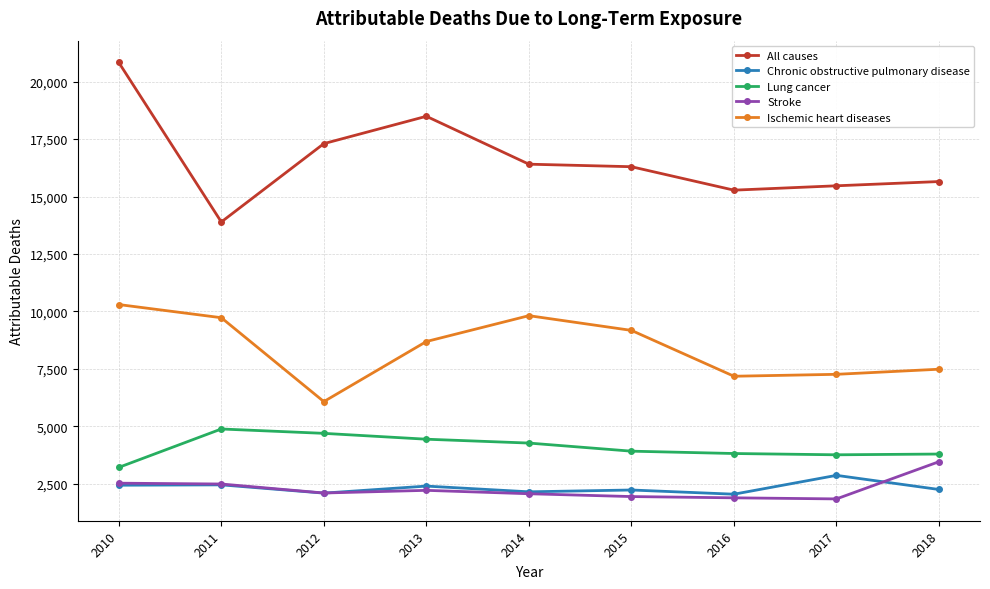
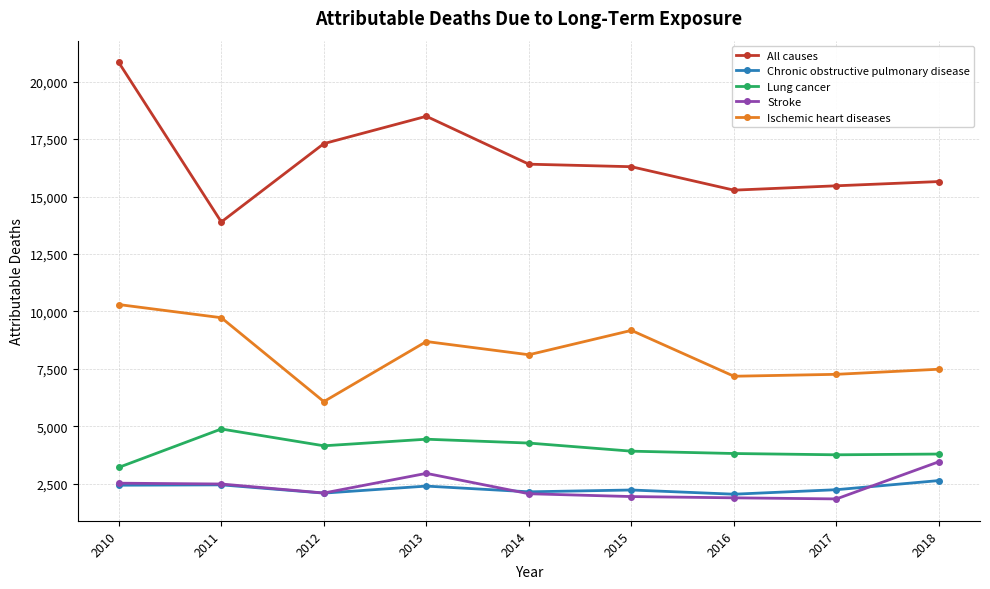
Lung cancer, 2012: 4,700 -> 4,100
Stroke, 2013: 2,200 -> 2,900
Ischemic heart diseases, 2014: 9,800 -> 8,100
Chronic obstructive pulmonary disease, 2017: 2,900 -> 2,200
Chronic obstructive pulmonary disease, 2018: 2,200 -> 2,600
